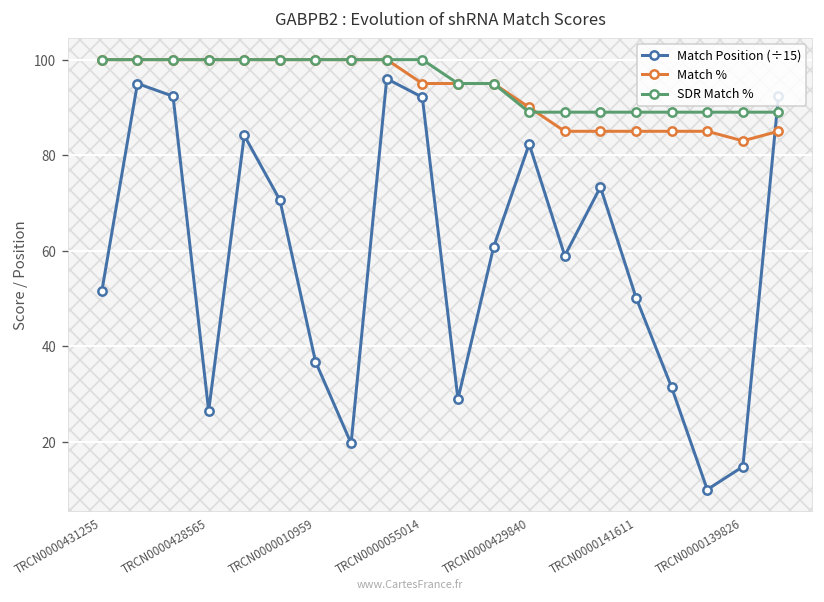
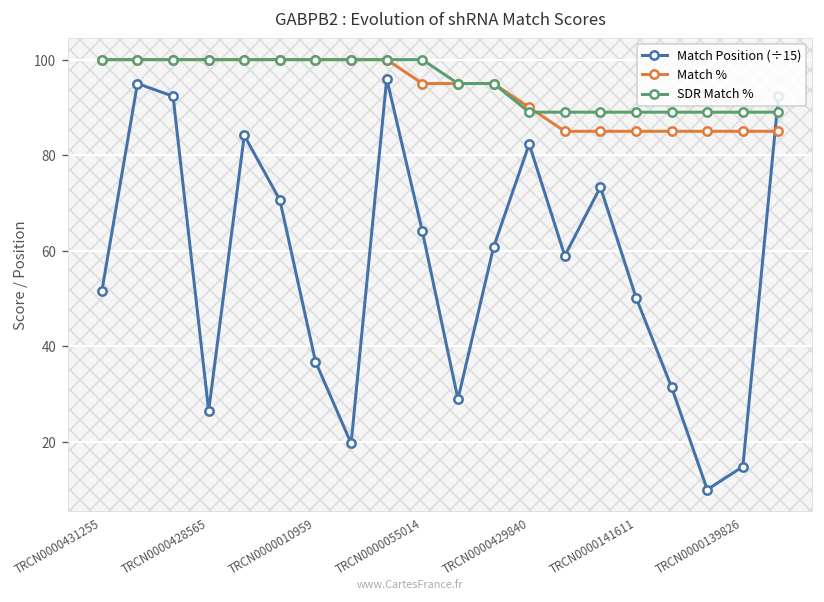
Match Position (÷15), TRCN0000055014: 92 -> 64
Match %, TRCN0000139826: 83 -> 85
